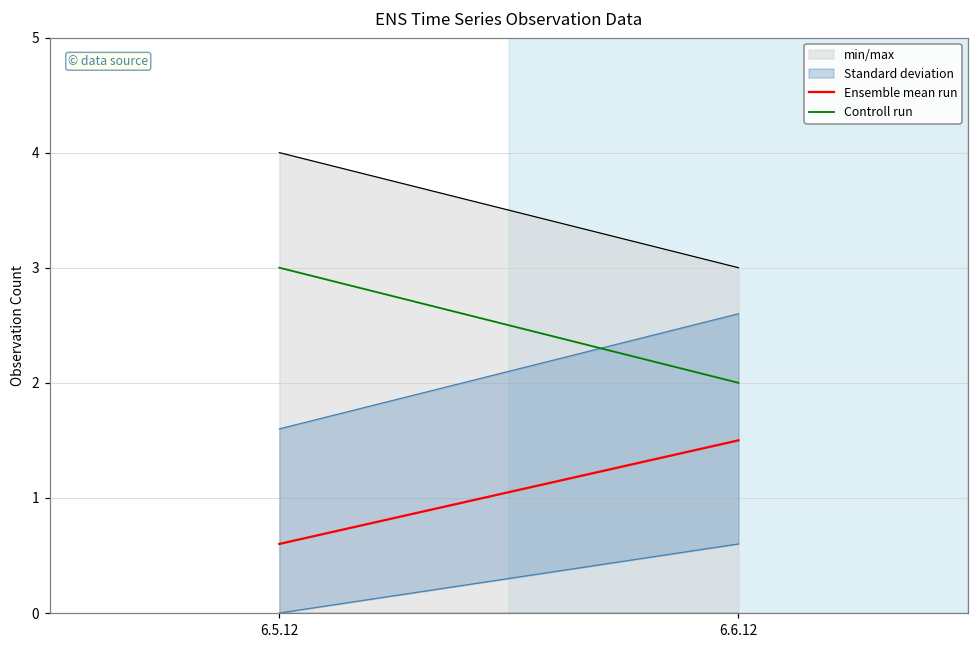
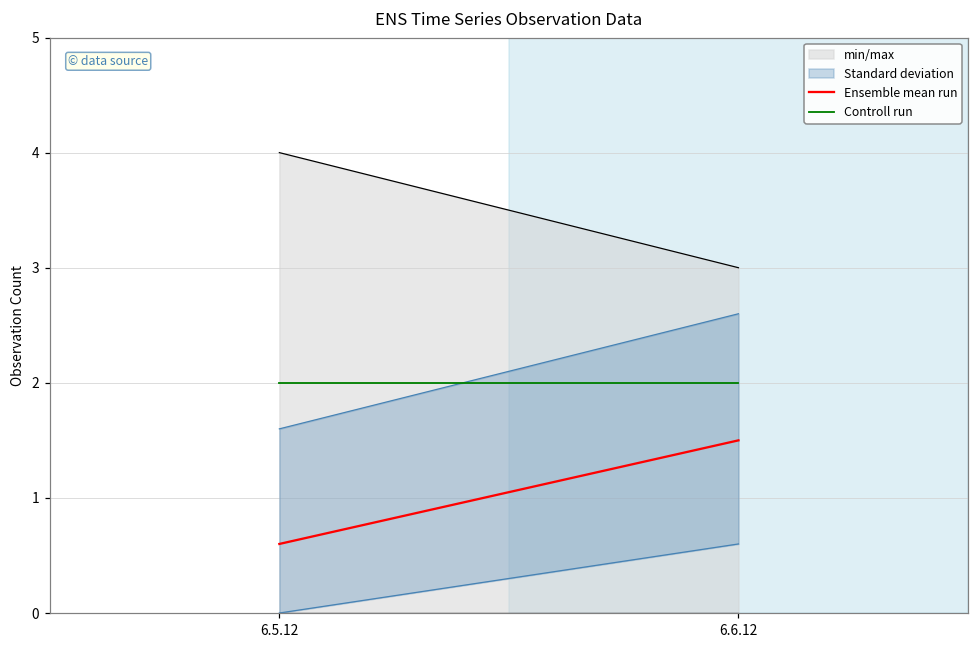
Controll run, 6.5.12: 3 -> 2
